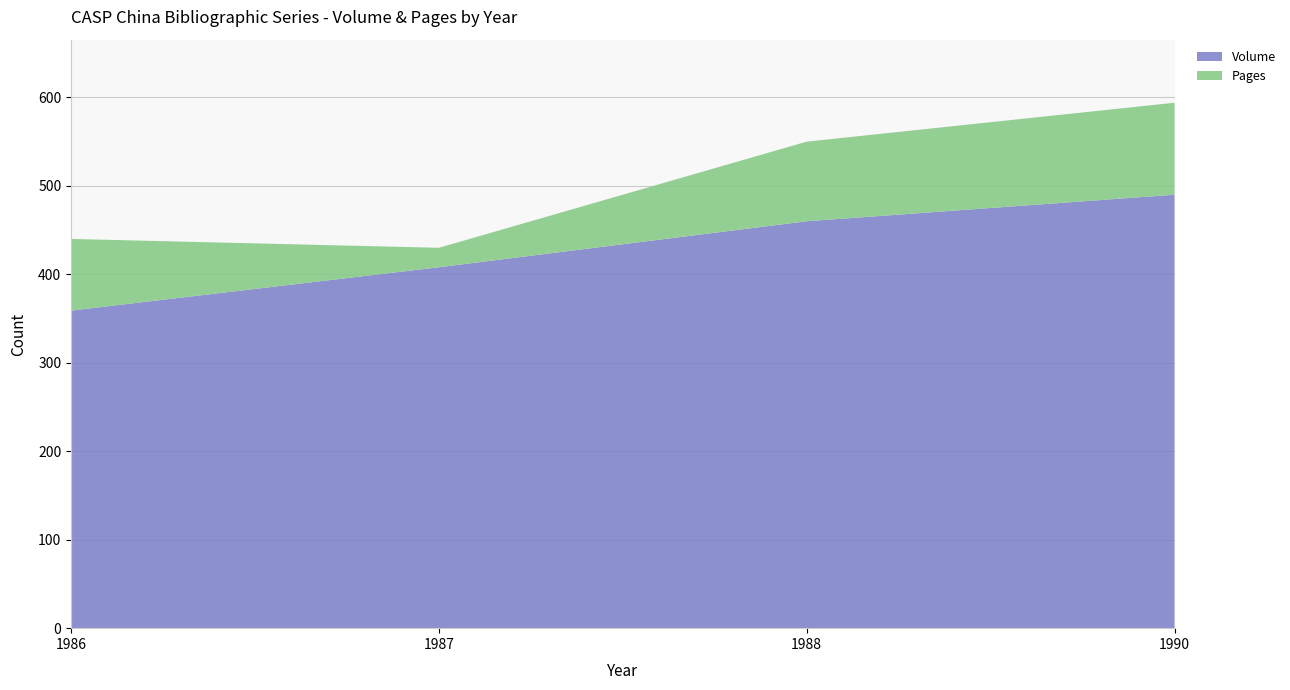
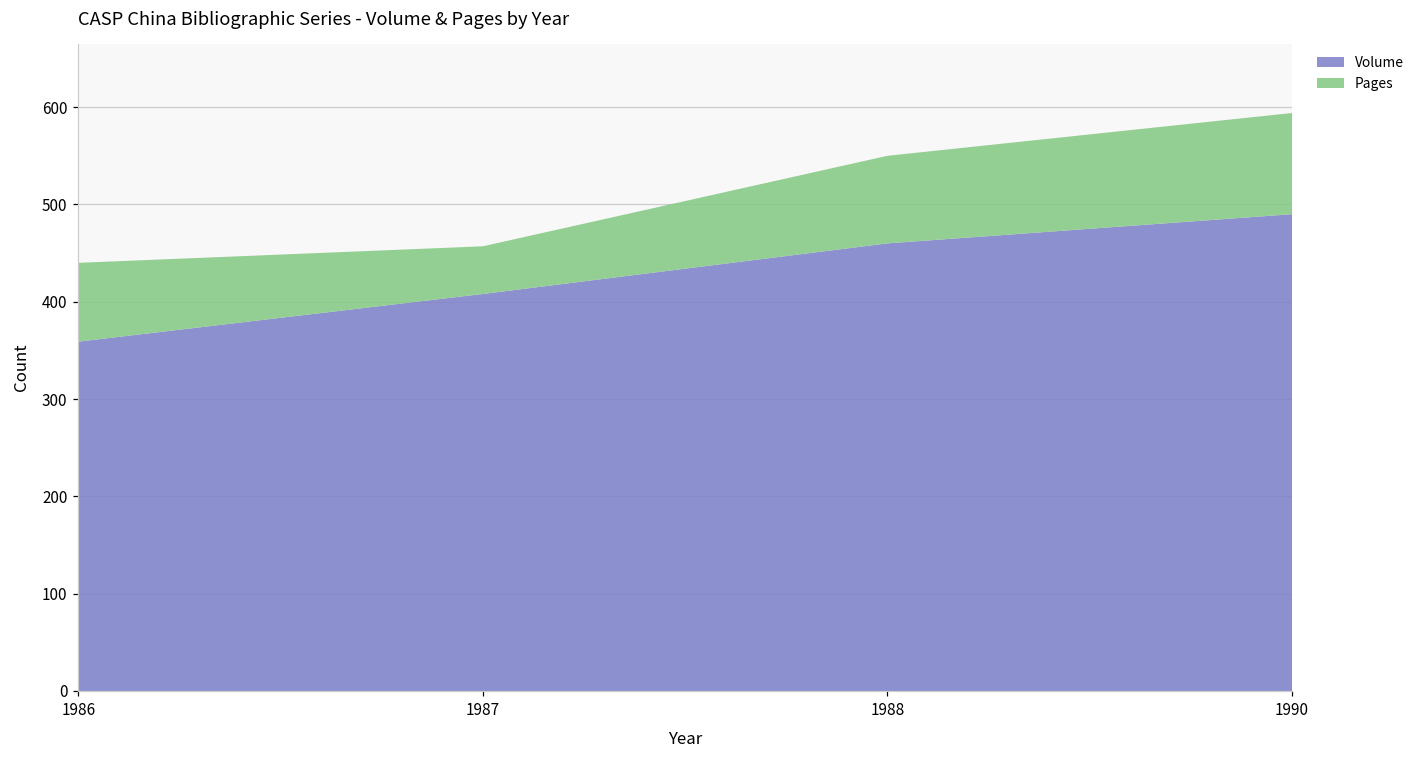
Pages, 1987: 20 -> 50
